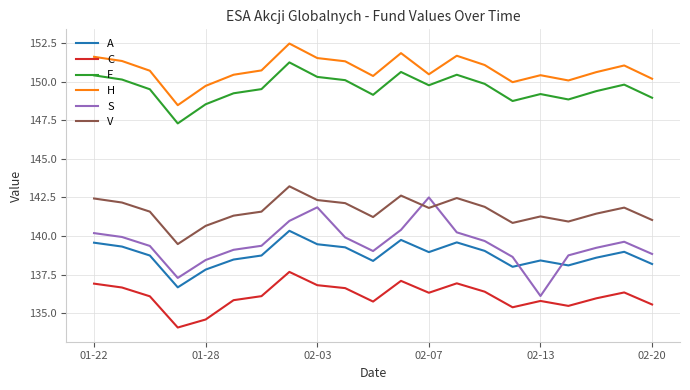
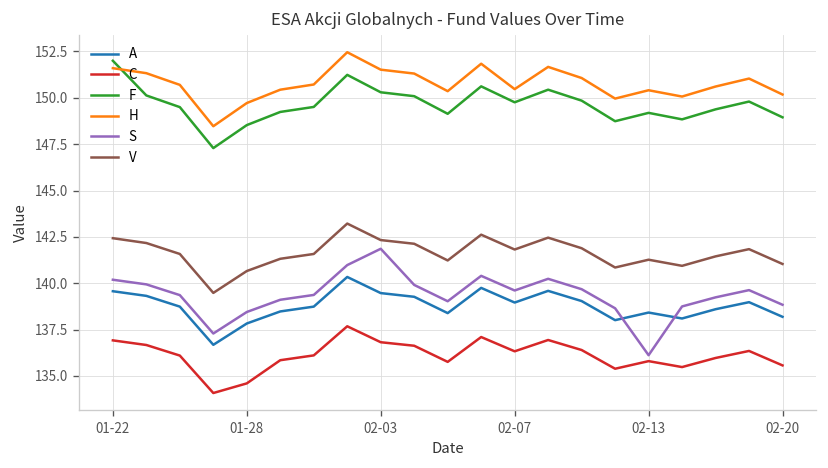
F, 01-22: 150.4 -> 152.0
S, 02-07: 142.5 -> 139.6
